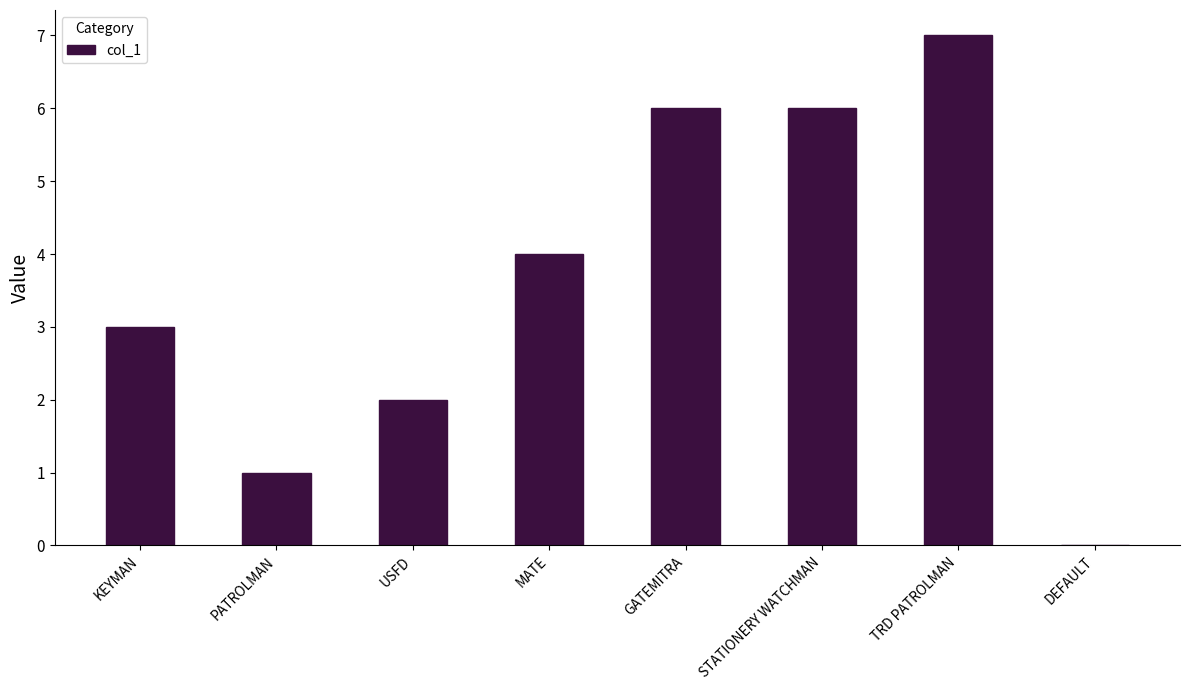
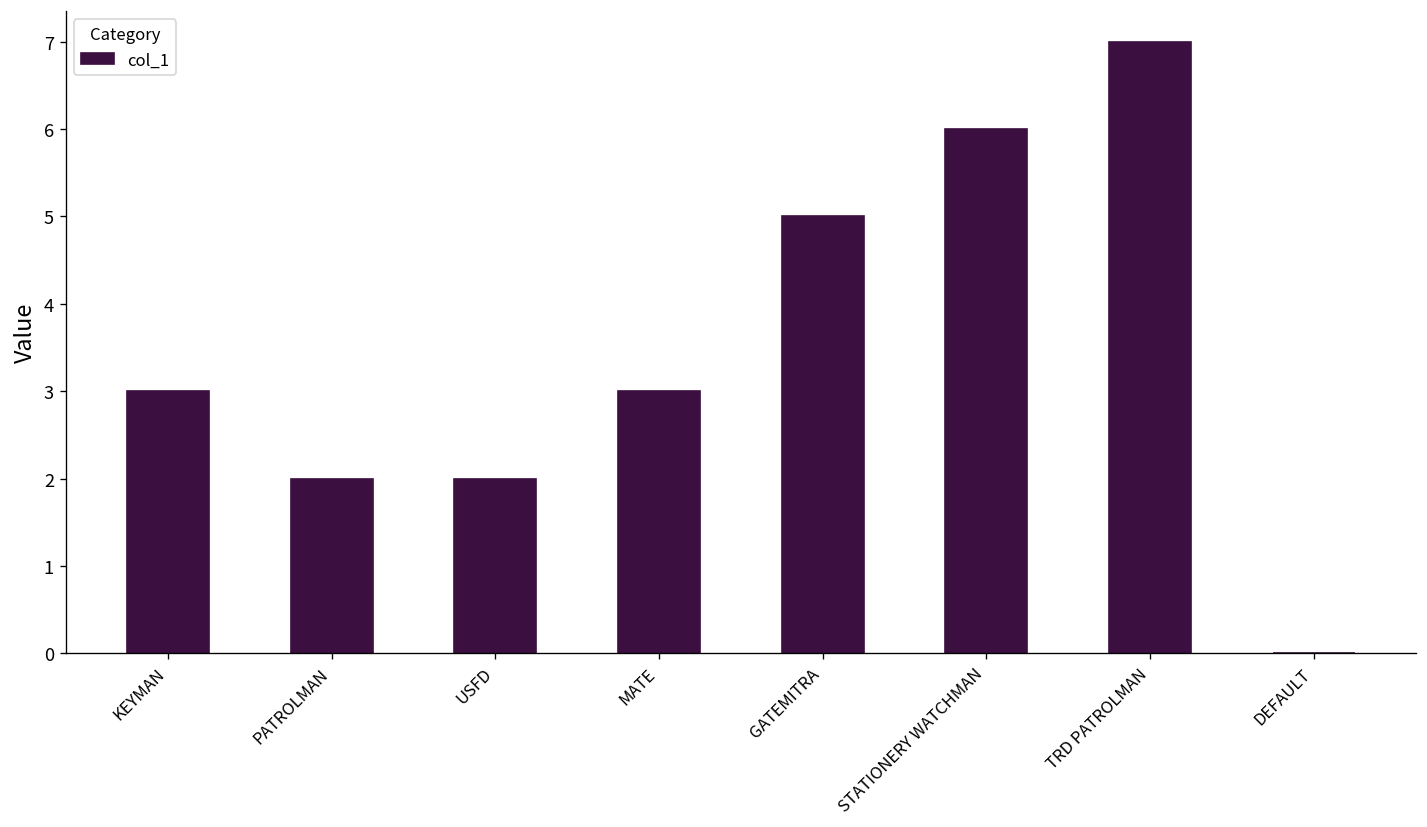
PATROLMAN: 1 -> 2
MATE: 4 -> 3
GATEMITRA: 6 -> 5
